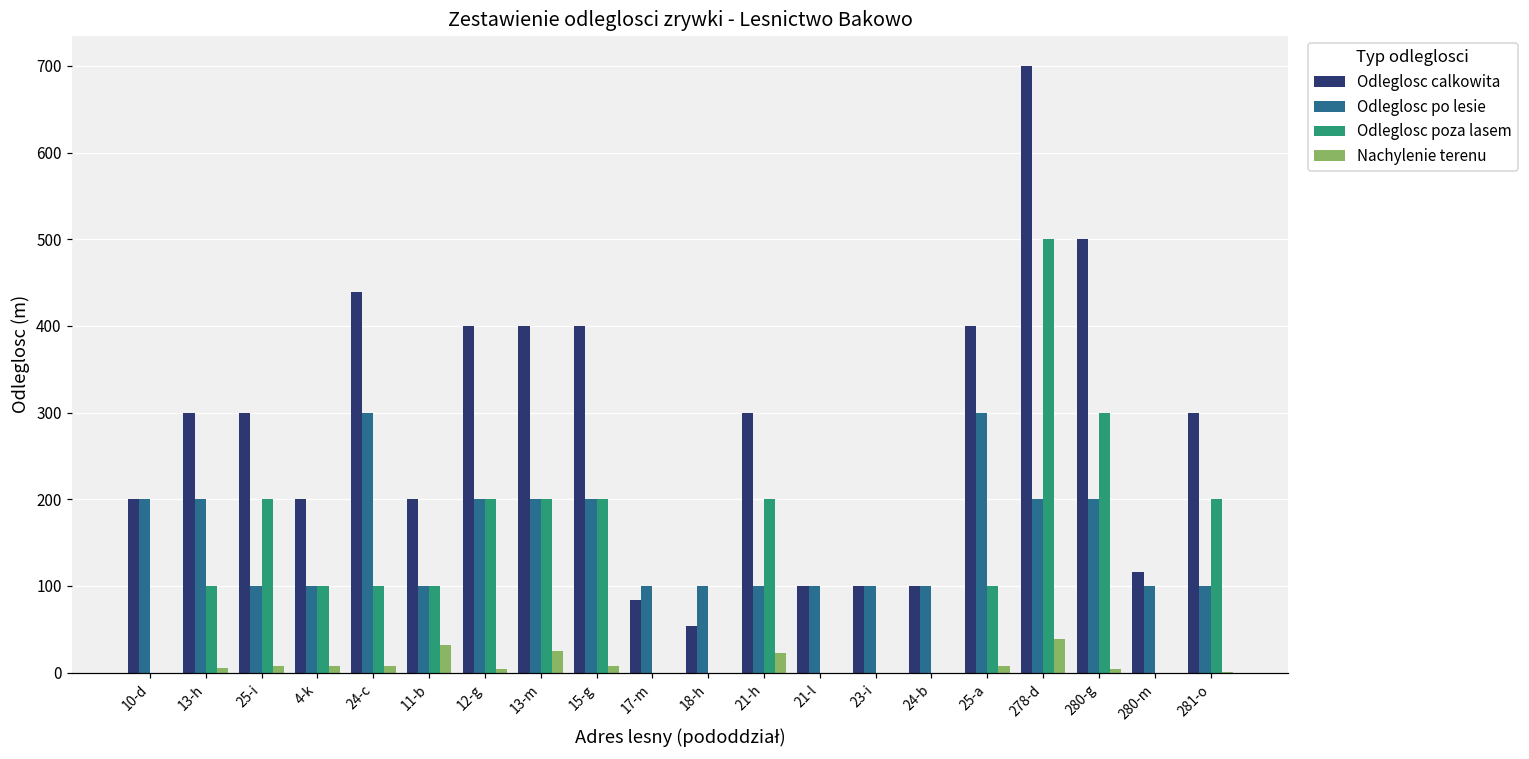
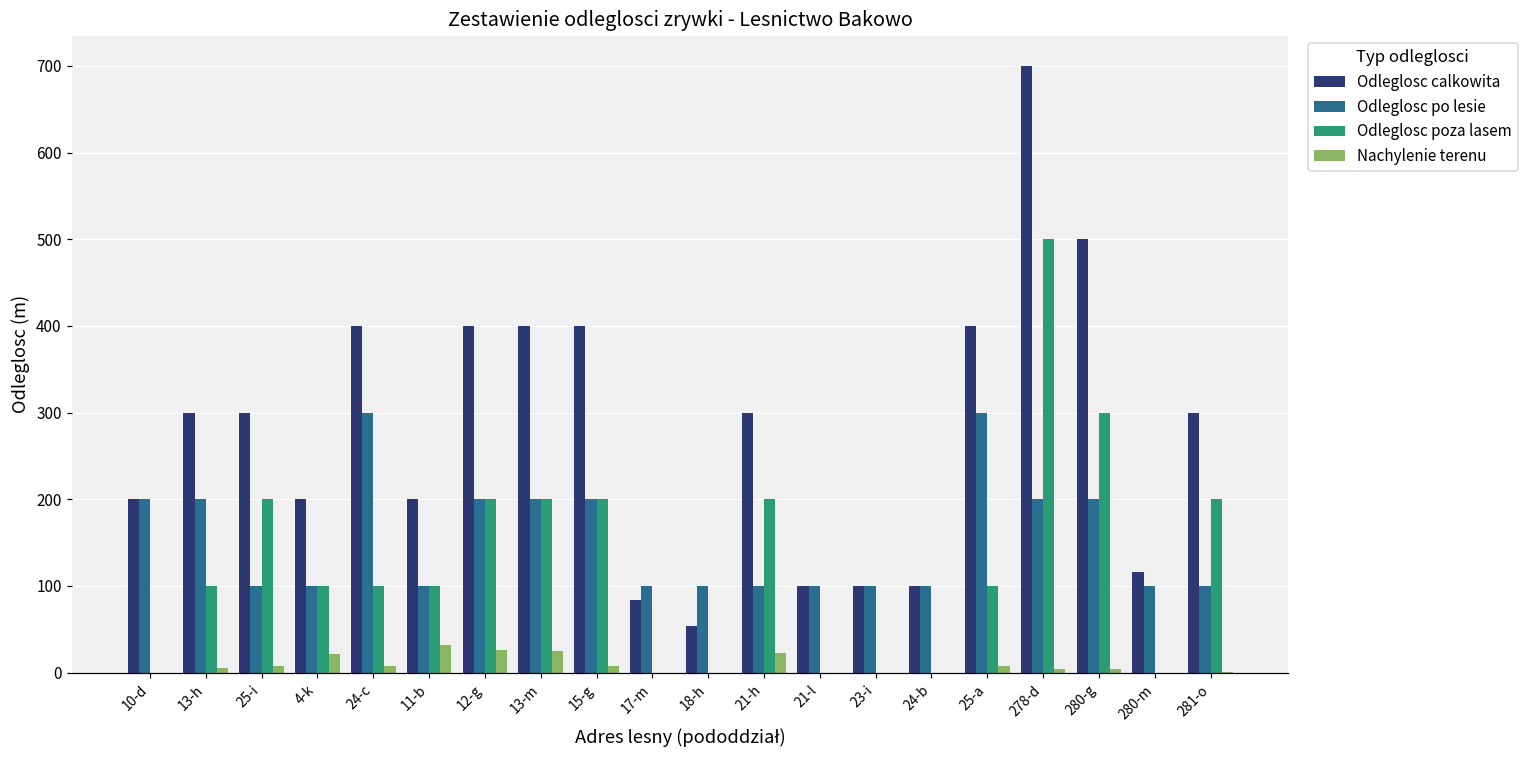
Nachylenie terenu, 4-k: 10 -> 20
Odleglosc calkowita, 24-c: 440 -> 400
Nachylenie terenu, 12-g: 0 -> 30
Nachylenie terenu, 278-d: 40 -> 0
